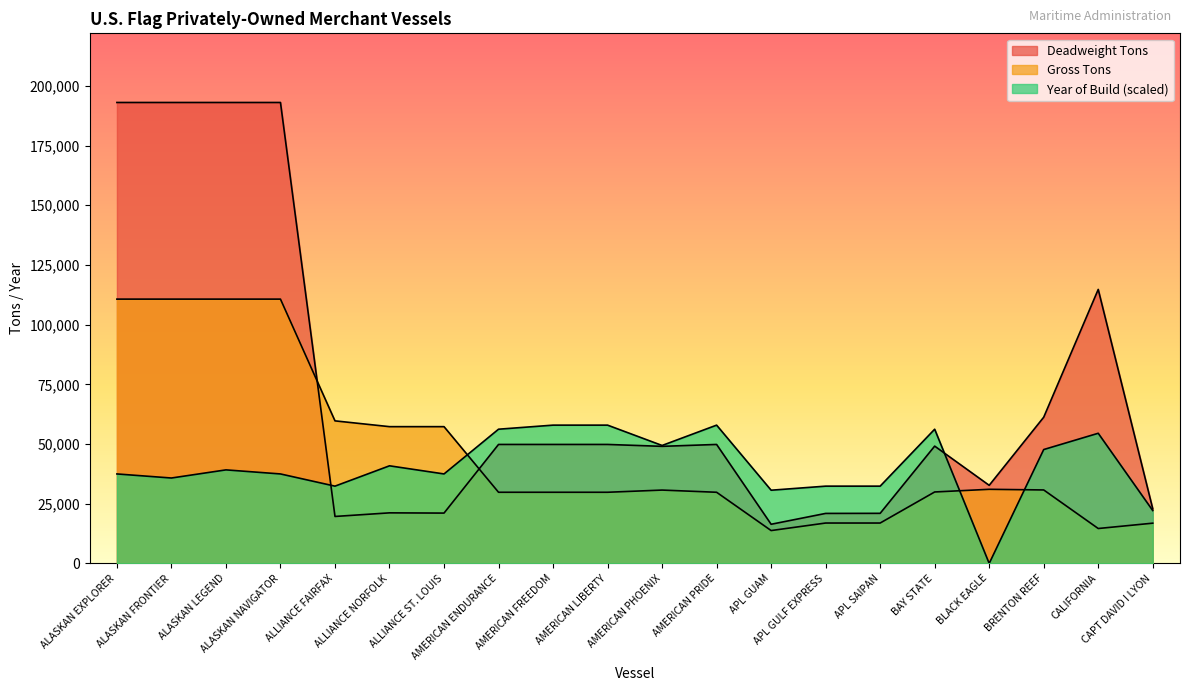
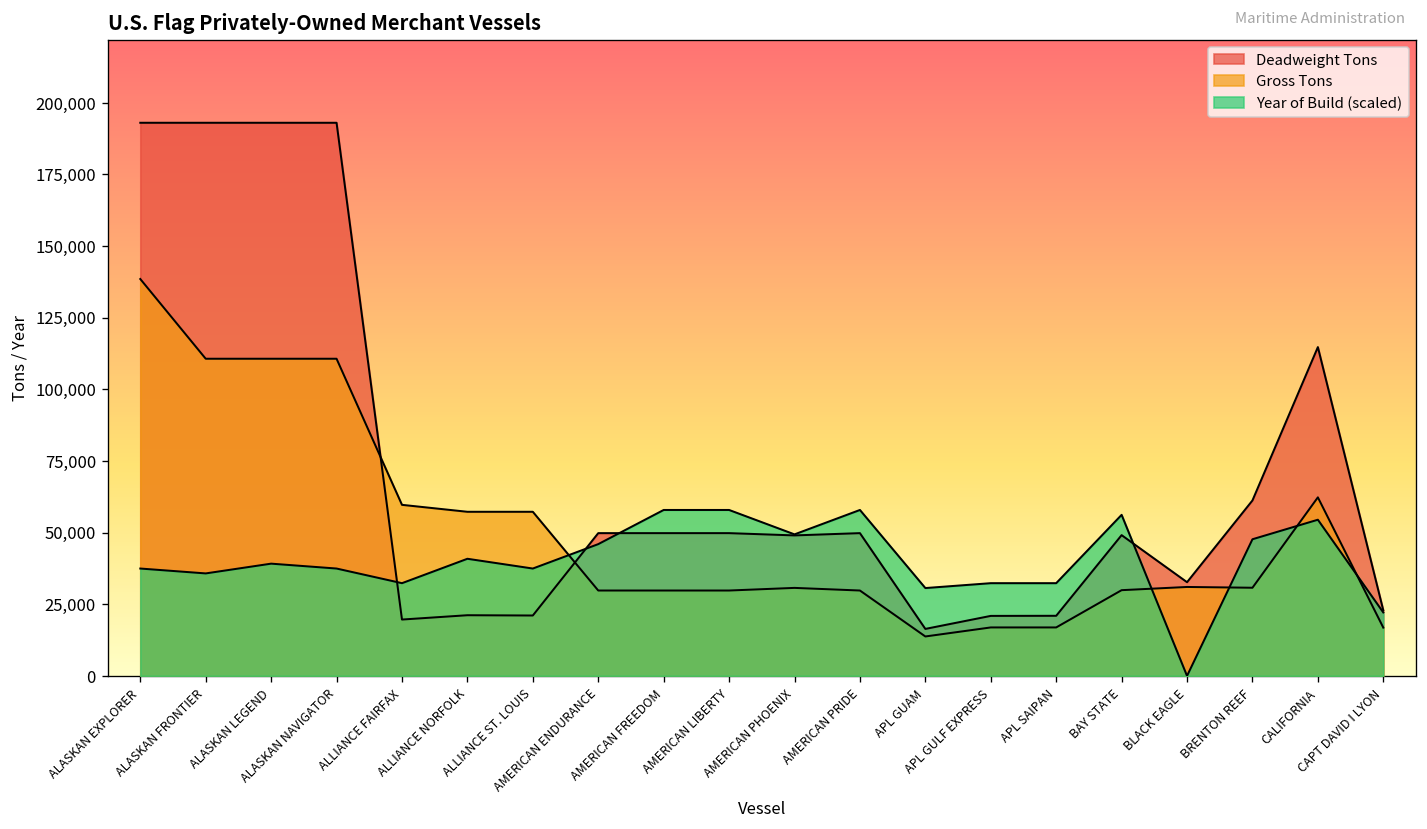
Gross Tons, ALASKAN EXPLORER: 111,000 -> 139,000
Year of Build (scaled), AMERICAN ENDURANCE: 56,000 -> 46,000
Gross Tons, CALIFORNIA: 15,000 -> 62,000
